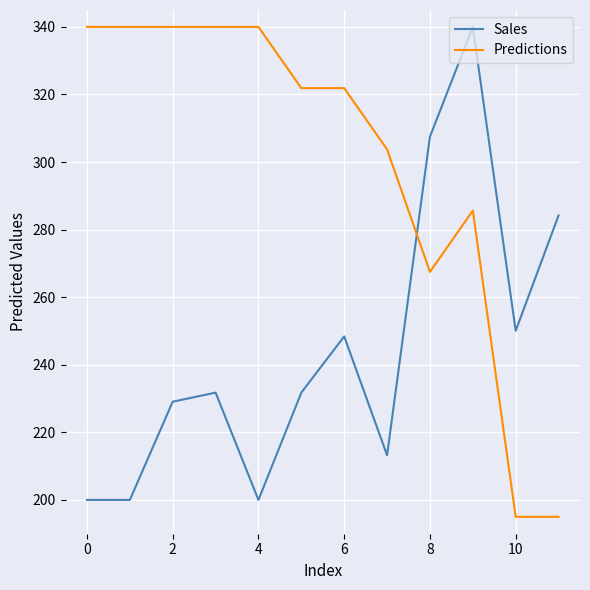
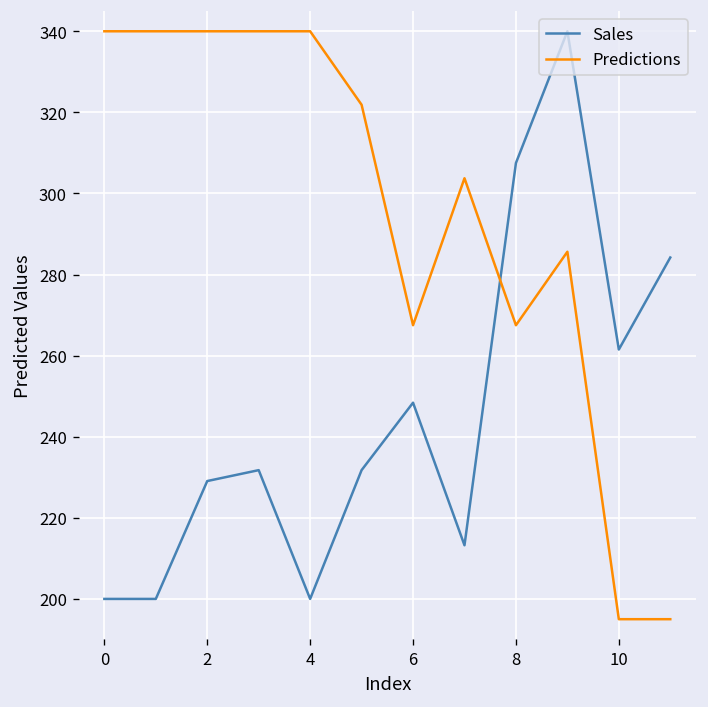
Predictions, 6: 322 -> 268
Sales, 10: 250 -> 262
